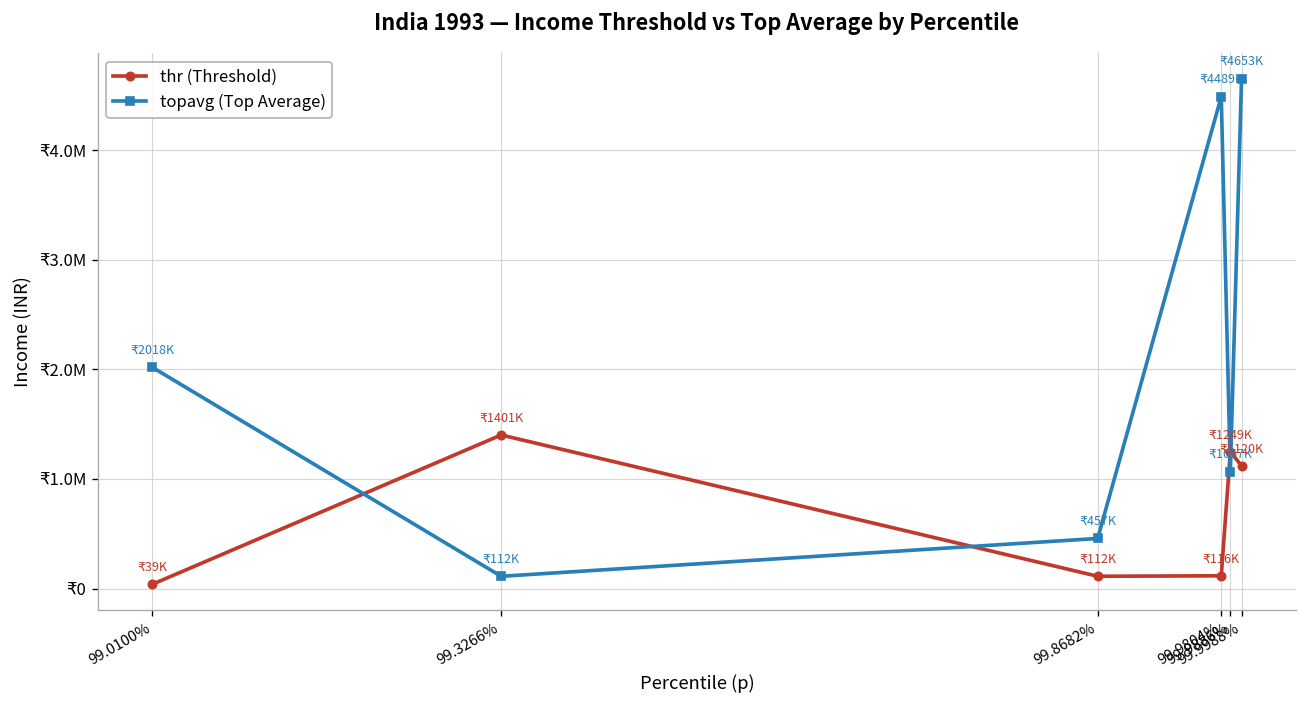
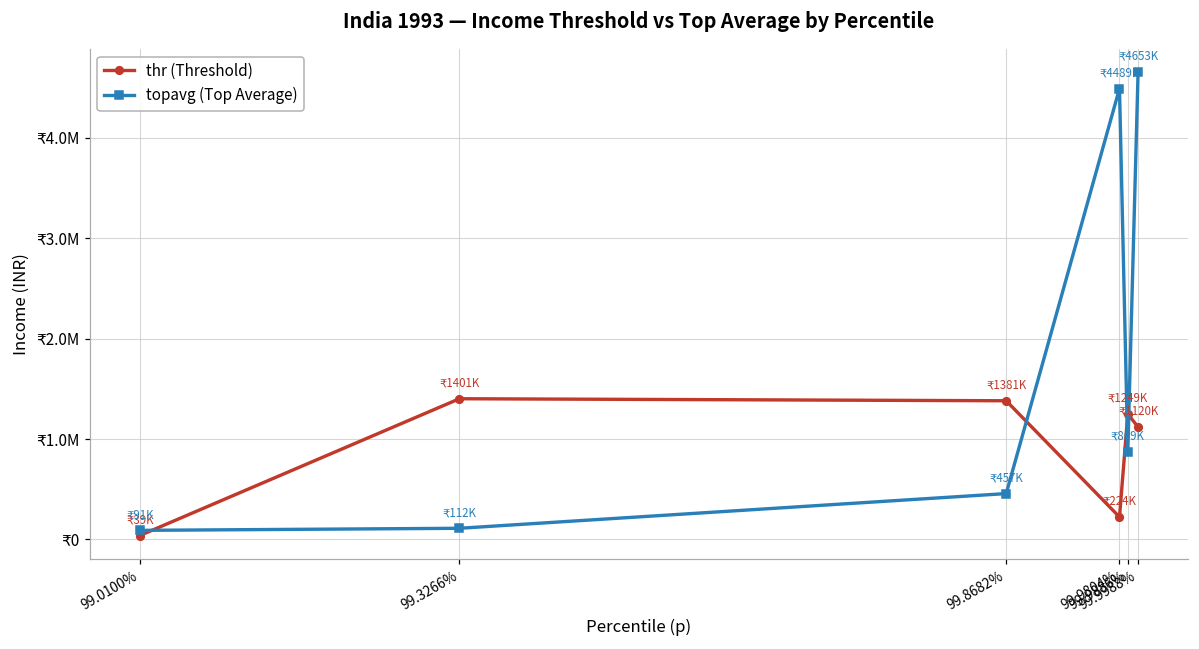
topavg (Top Average), 99.0100%: 2018K -> 91K
thr (Threshold), 99.8682%: 112K -> 1381K
thr (Threshold), 99.9804%: 116K -> 224K
topavg (Top Average), 99.9886%: 1067K -> 869K
